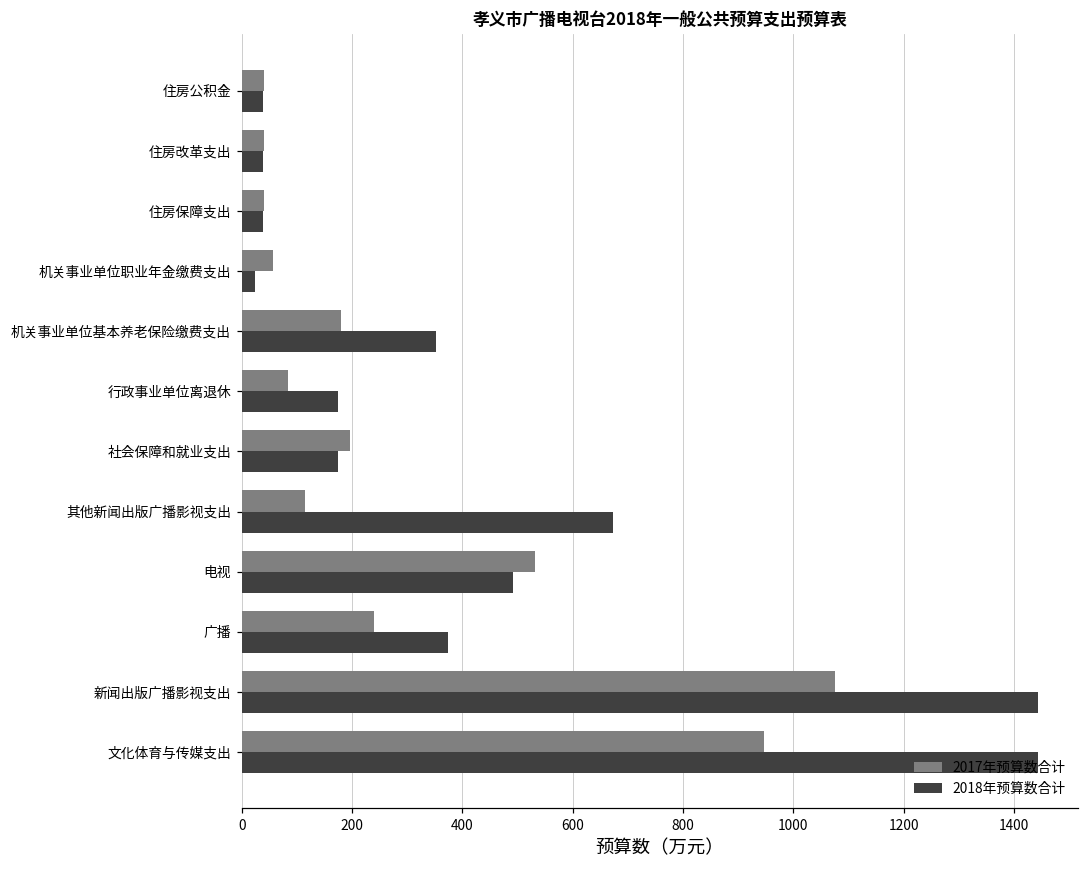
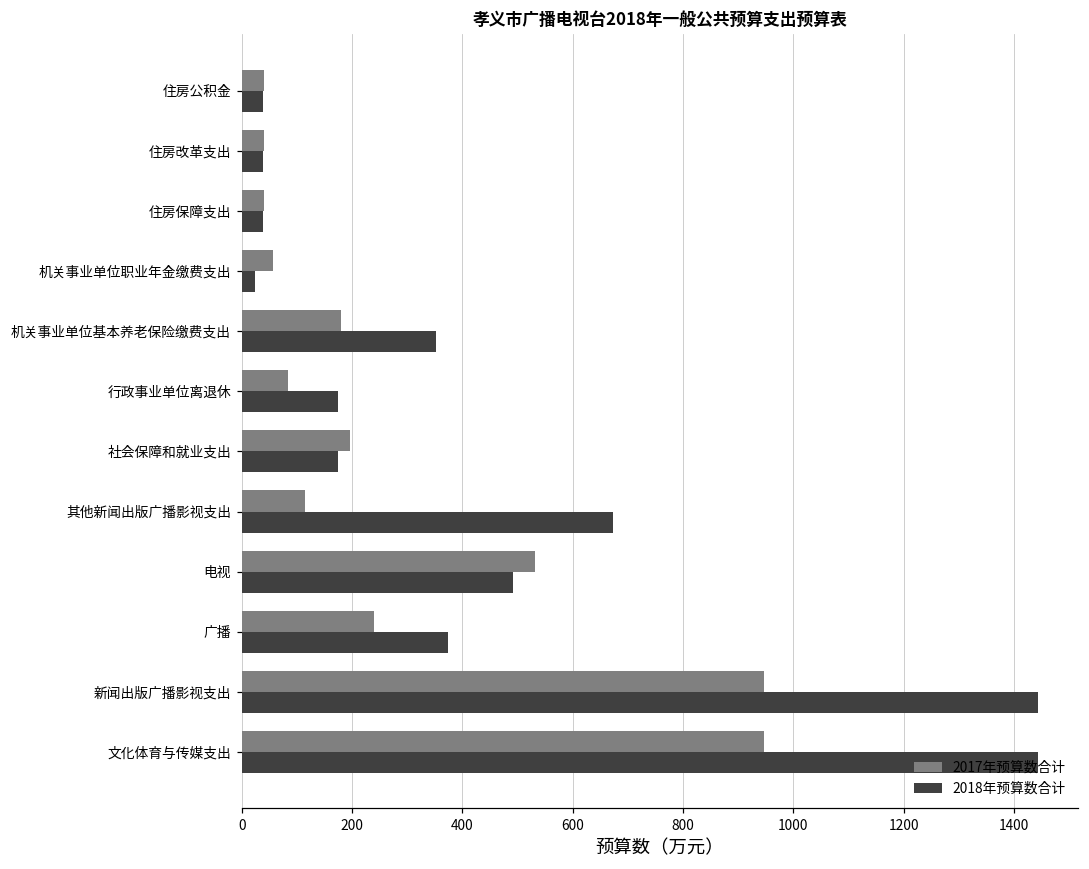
2017年预算数合计, 新闻出版广播影视支出: 1070 -> 950
